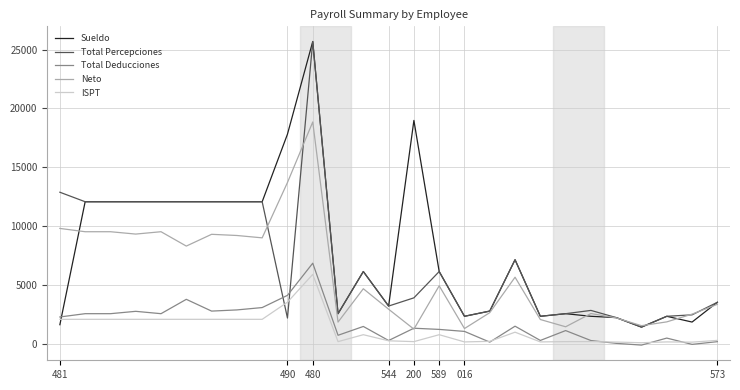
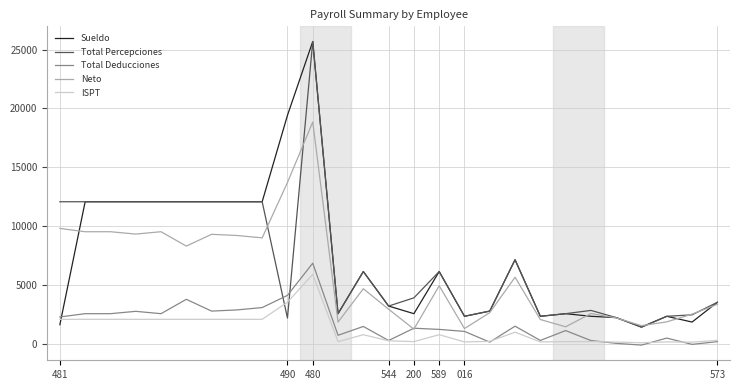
Total Percepciones, 481: 12900 -> 12100
Sueldo, 490: 17800 -> 19400
Sueldo, 200: 19000 -> 2500
